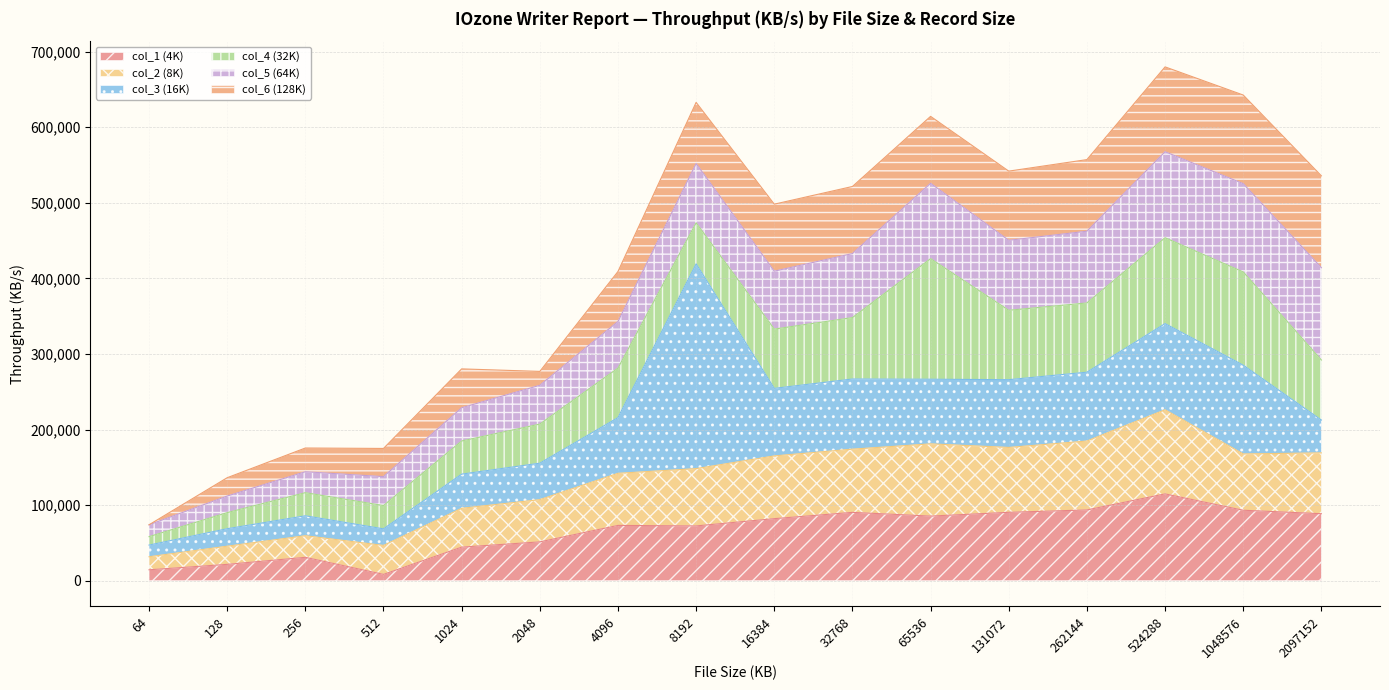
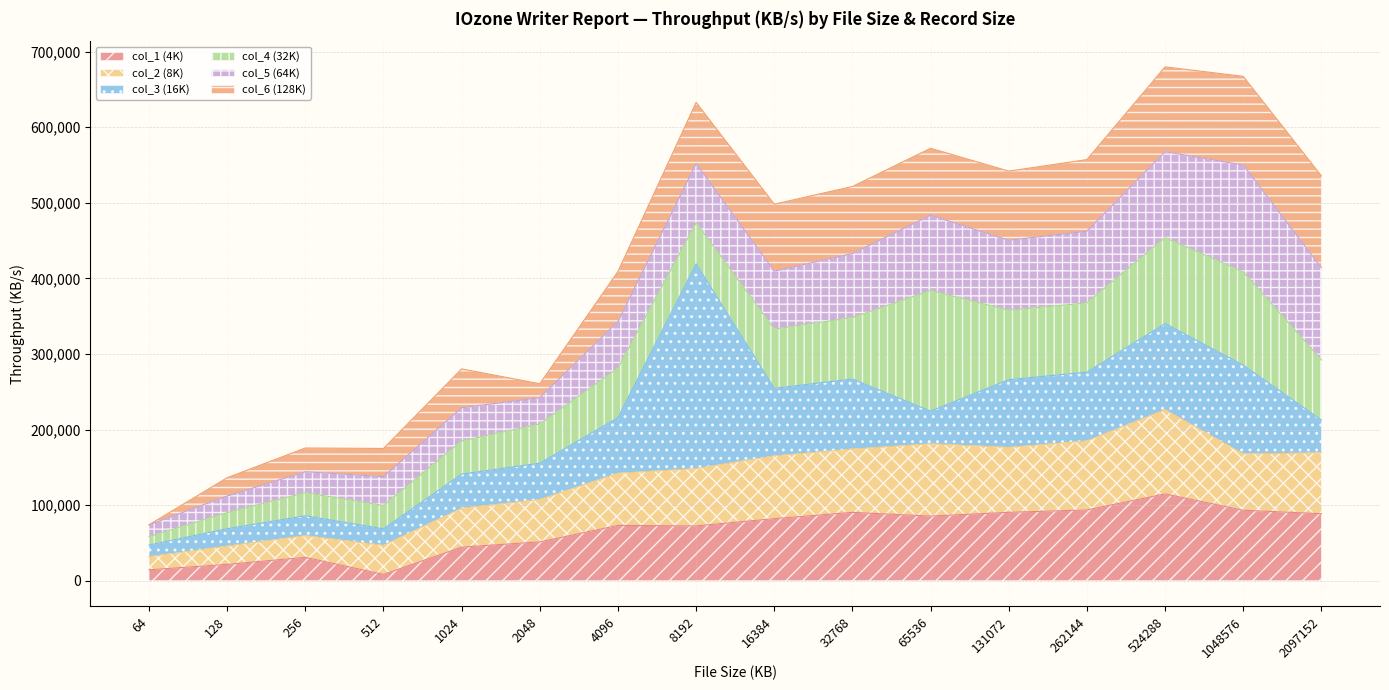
col_5 (64K), 2048: 50,000 -> 30,000
col_3 (16K), 65536: 90,000 -> 40,000
col_5 (64K), 1048576: 120,000 -> 140,000
